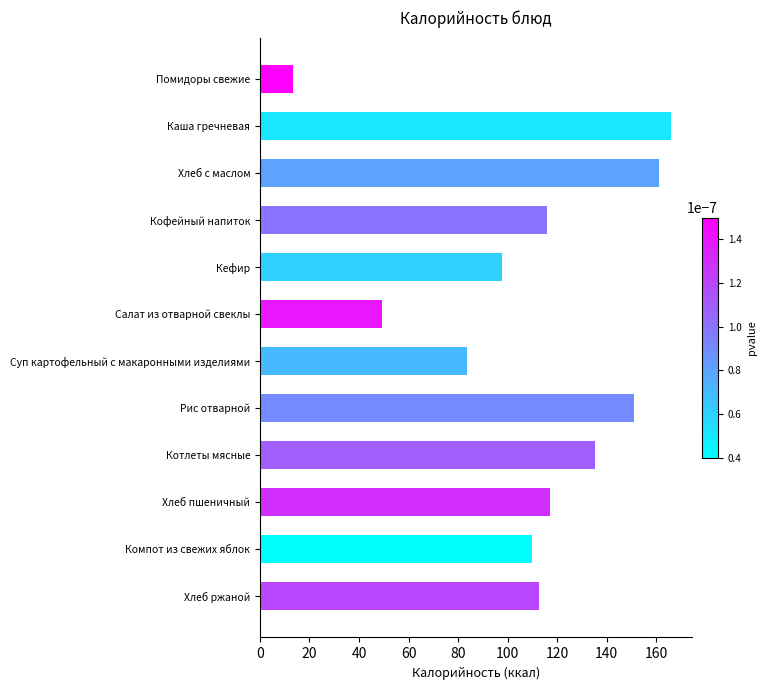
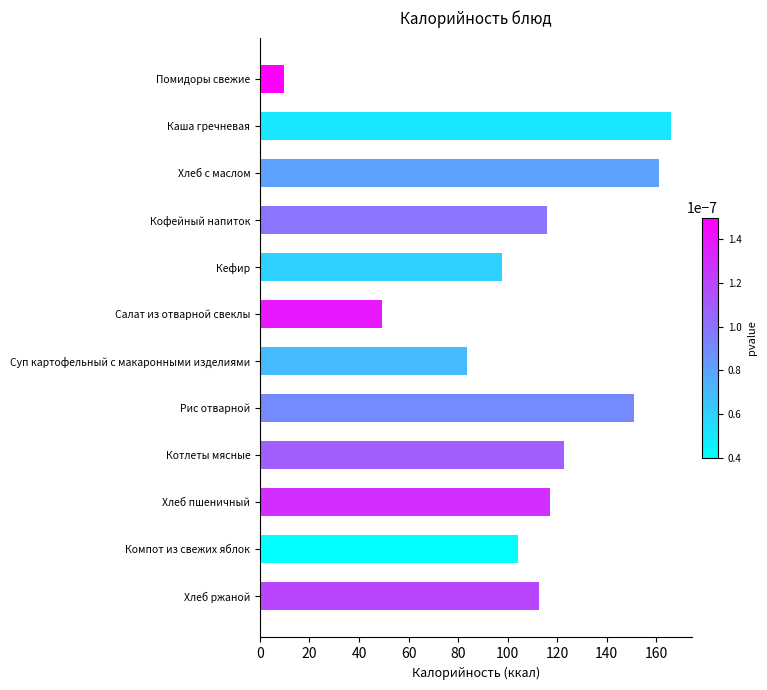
Помидоры свежие: 13 -> 10
Котлеты мясные: 135 -> 123
Компот из свежих яблок: 110 -> 104
